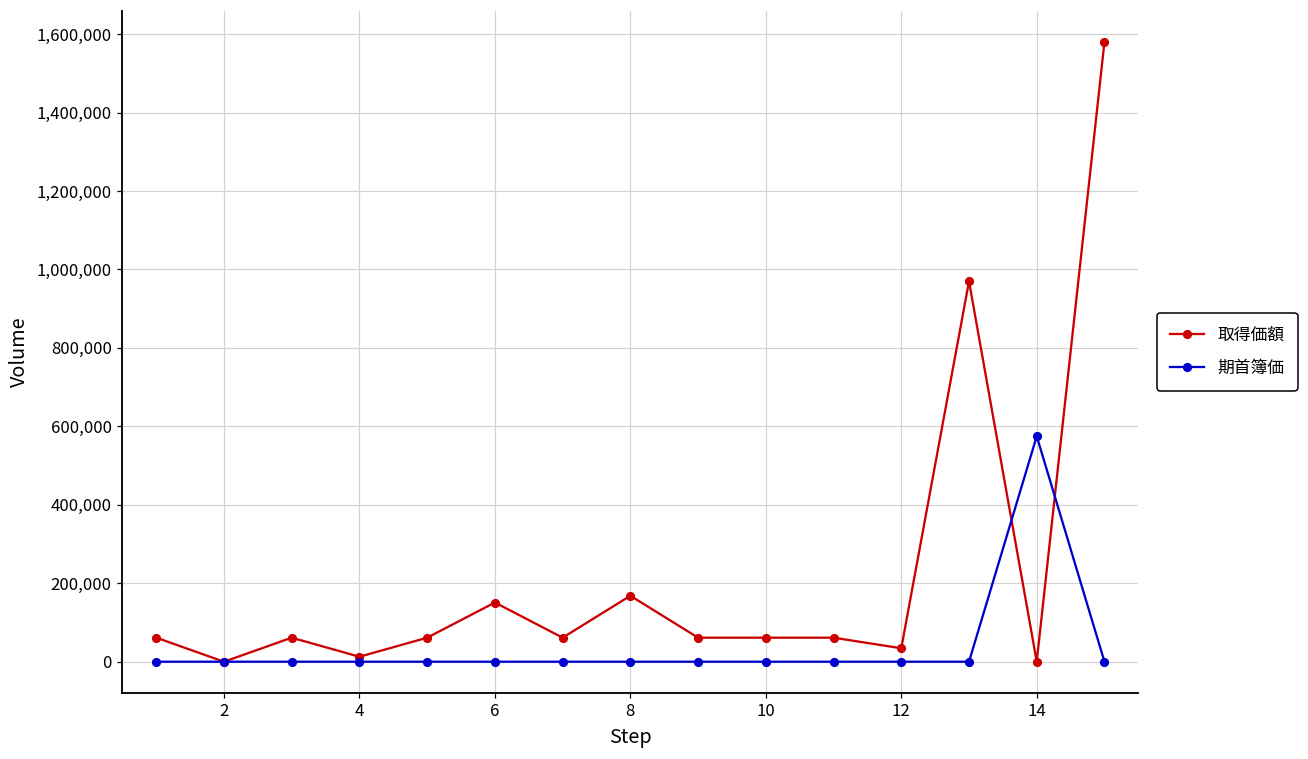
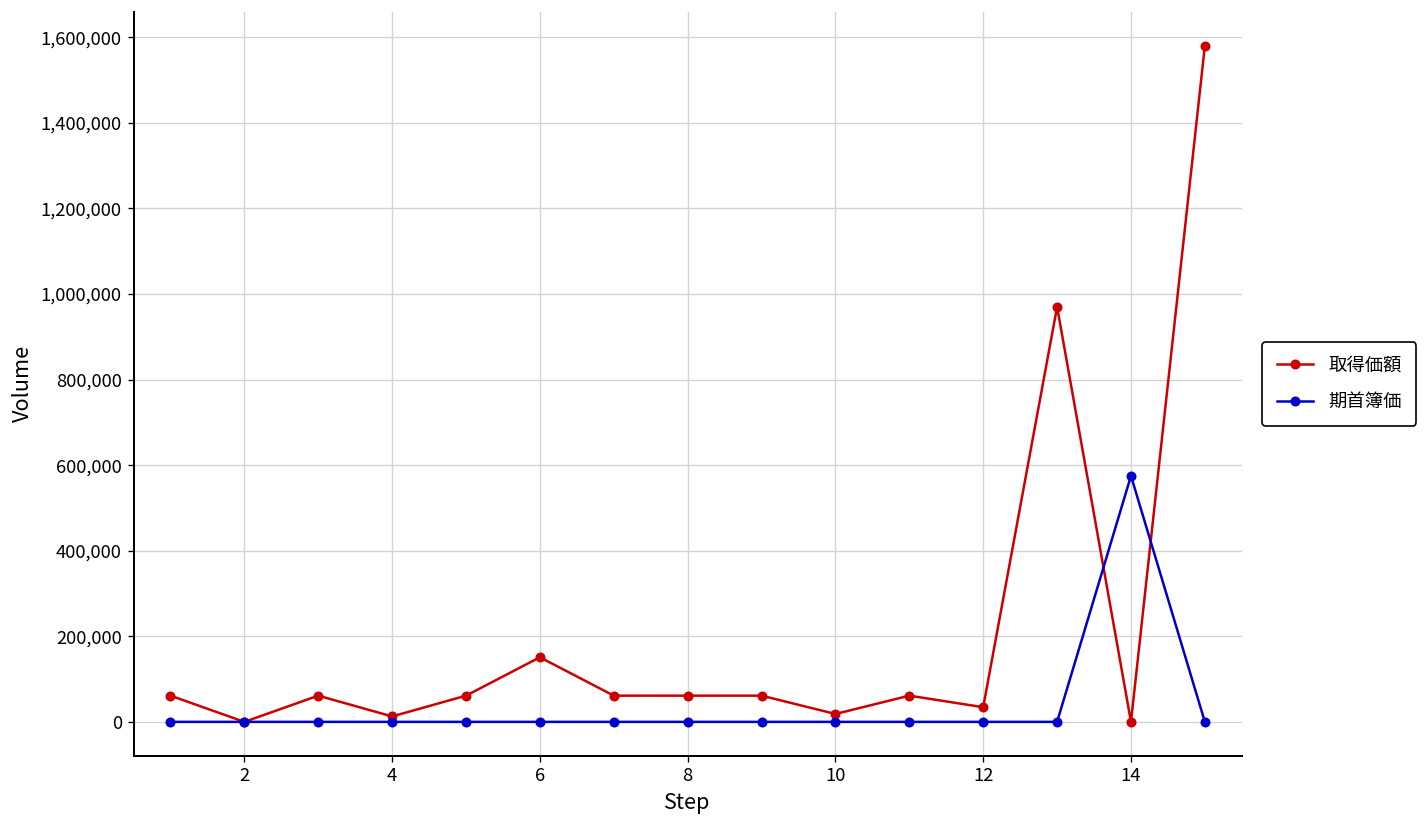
取得価額, 8: 170,000 -> 60,000
取得価額, 10: 60,000 -> 20,000
